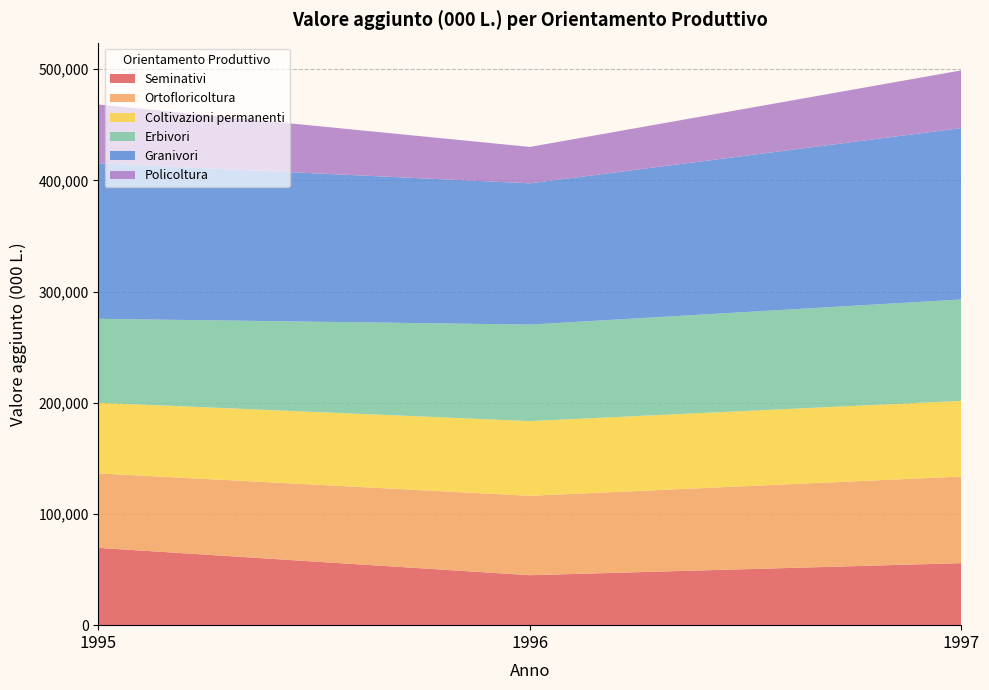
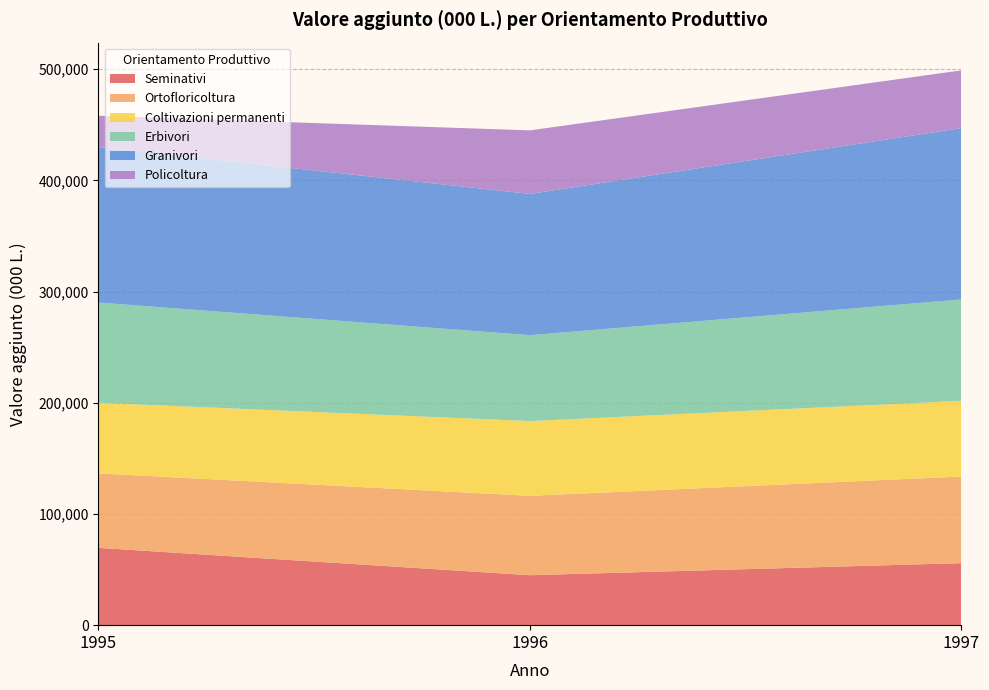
Erbivori, 1995: 76,000 -> 90,000
Policoltura, 1995: 53,000 -> 28,000
Erbivori, 1996: 87,000 -> 77,000
Policoltura, 1996: 33,000 -> 57,000
